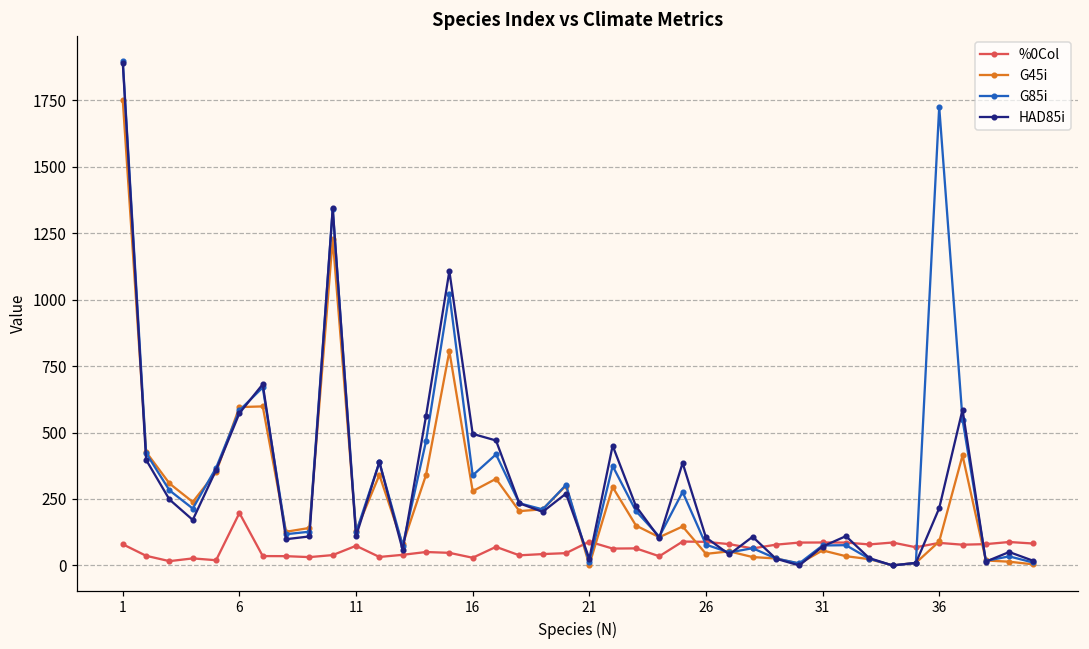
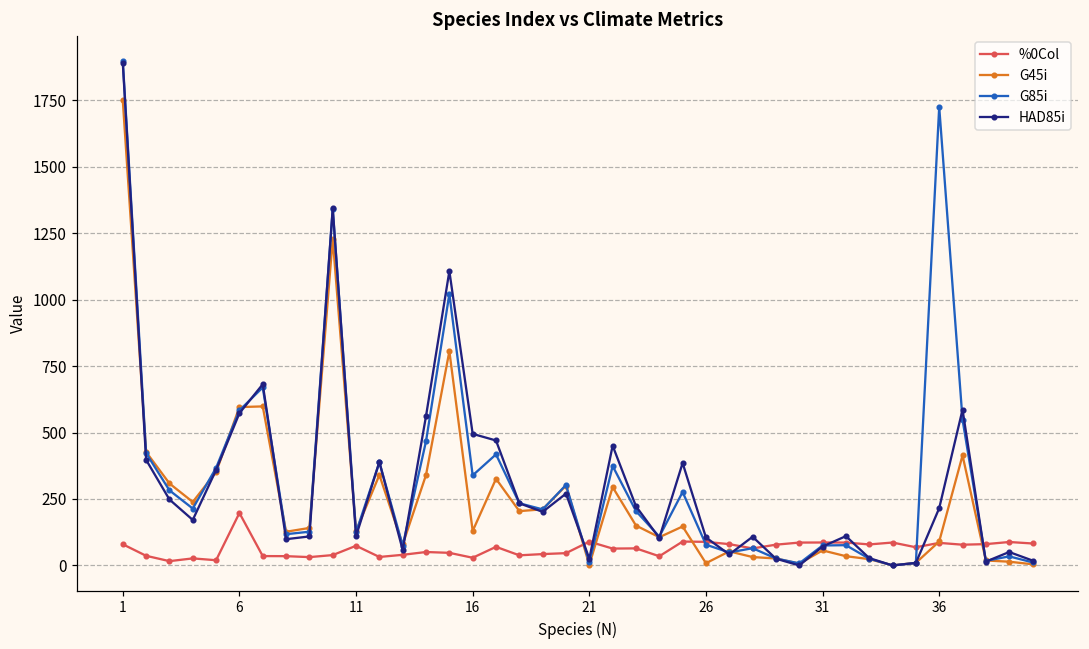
G45i, 16: 280 -> 130
G45i, 26: 40 -> 10
